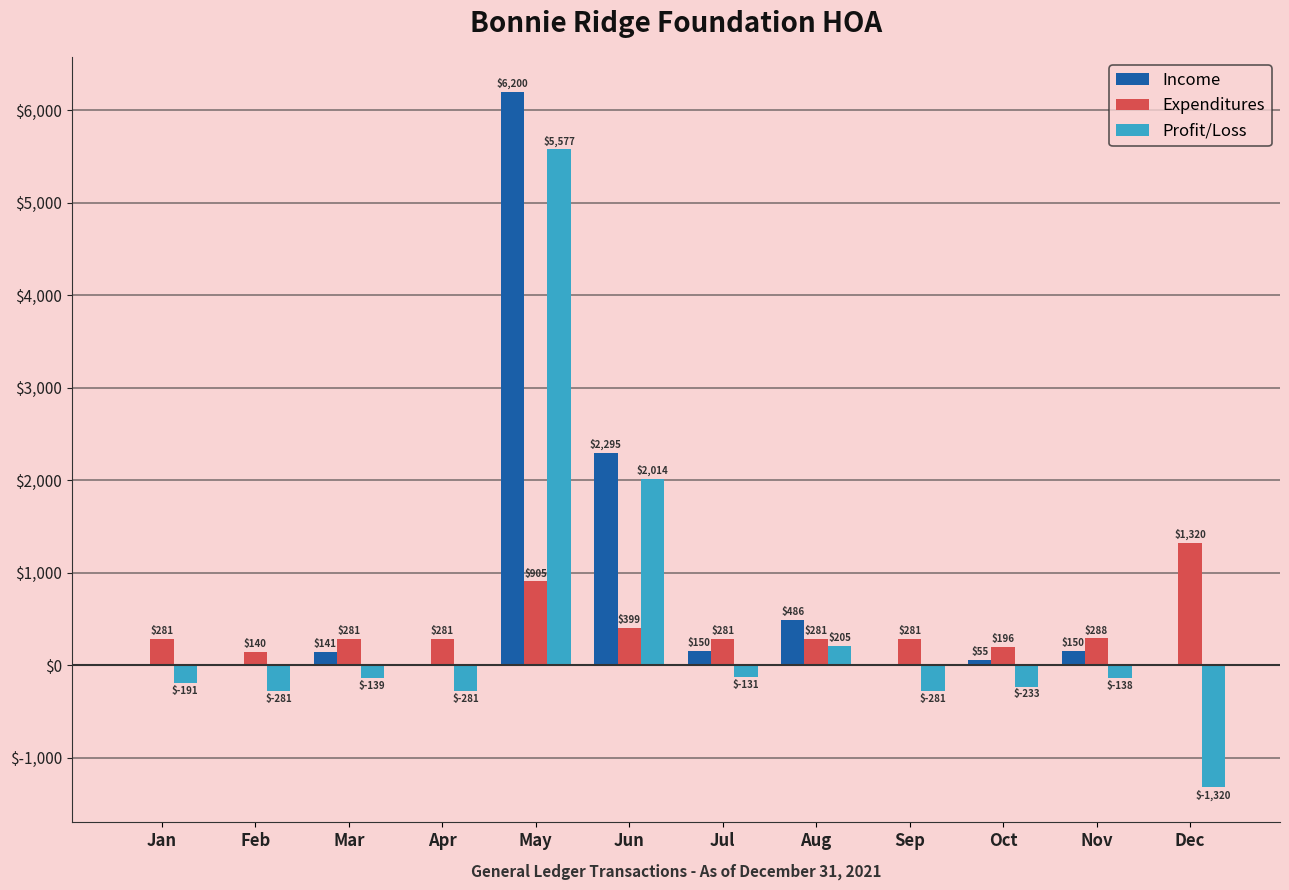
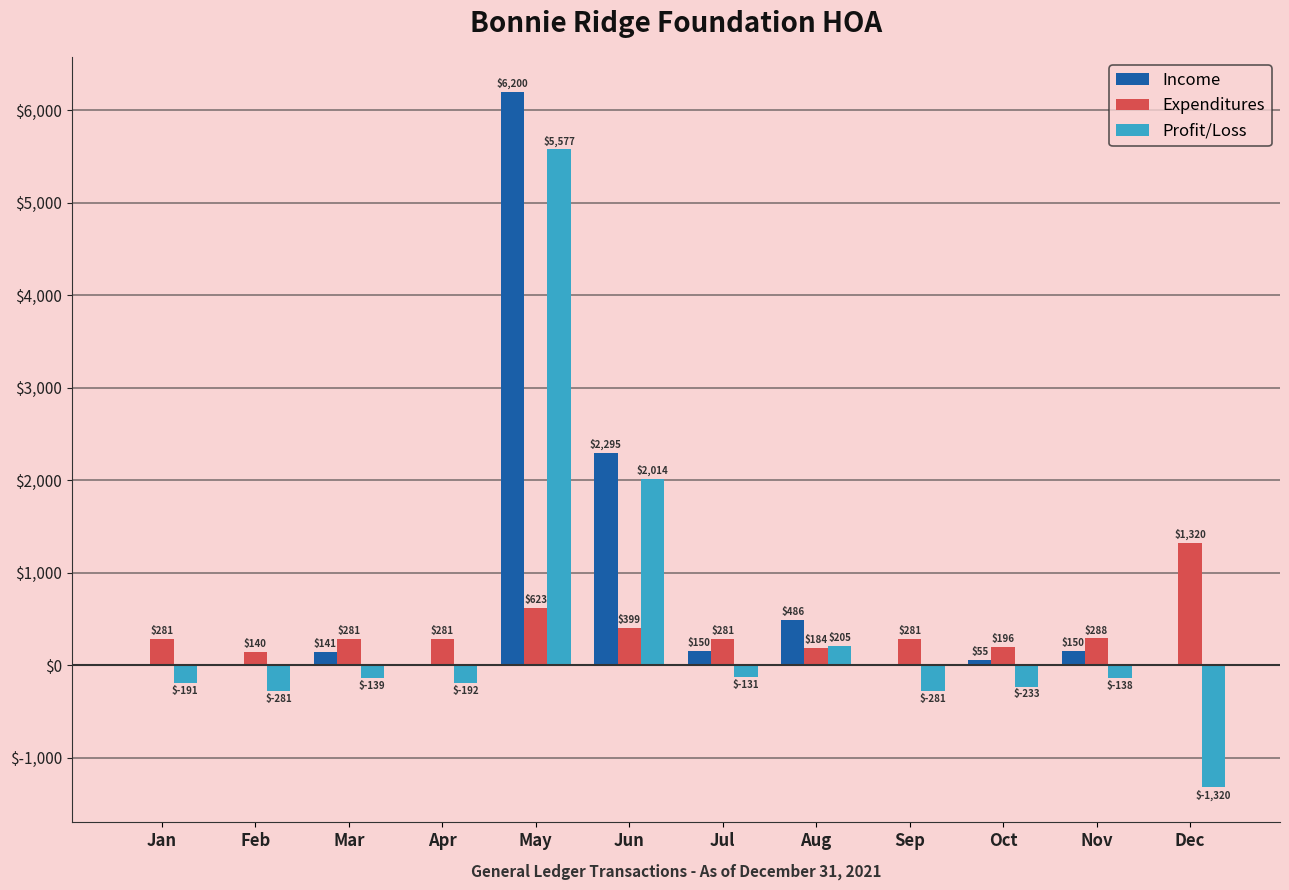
Profit/Loss, Apr: $-281 -> $-192
Expenditures, May: $905 -> $623
Expenditures, Aug: $281 -> $184
